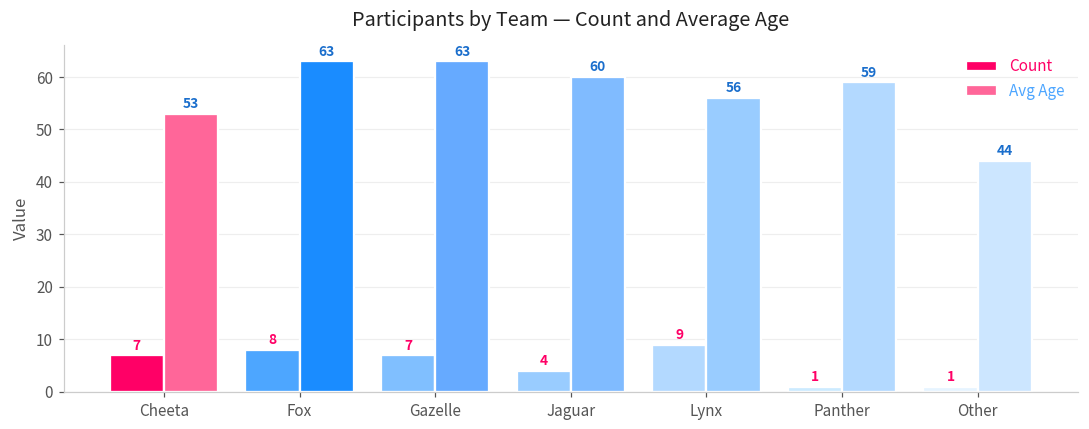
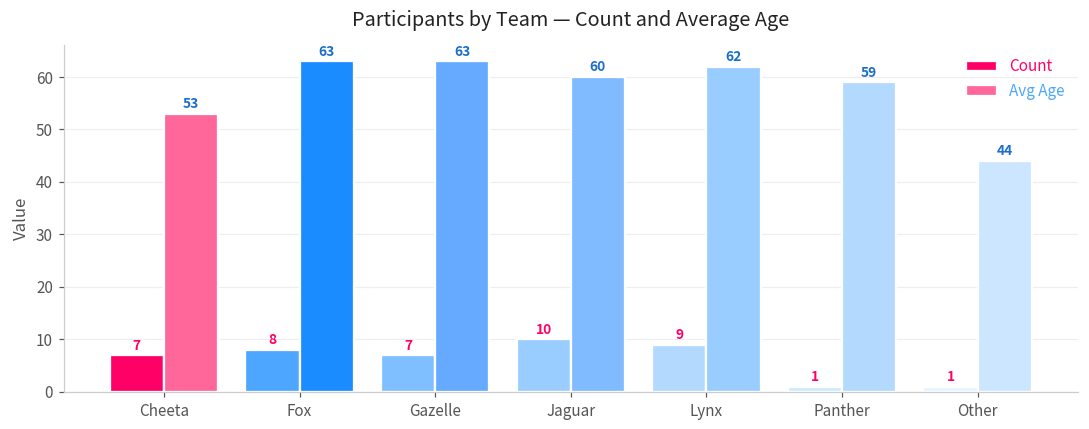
Count, Jaguar: 4 -> 10
Avg Age, Lynx: 56 -> 62
